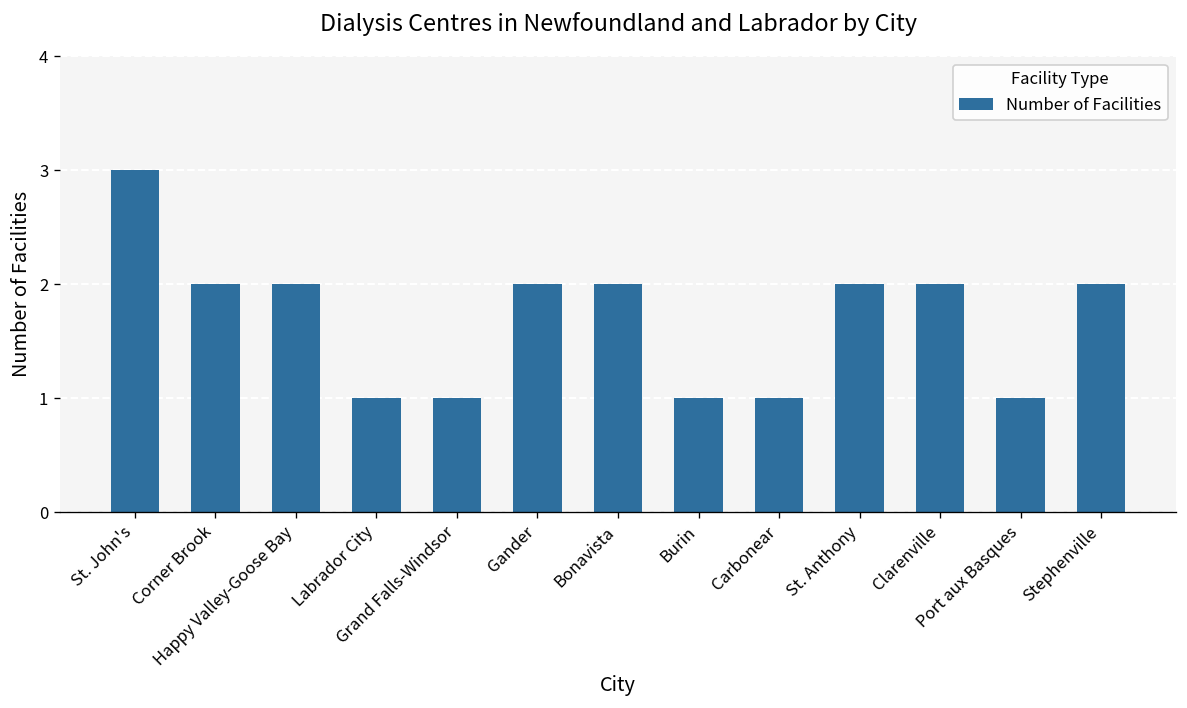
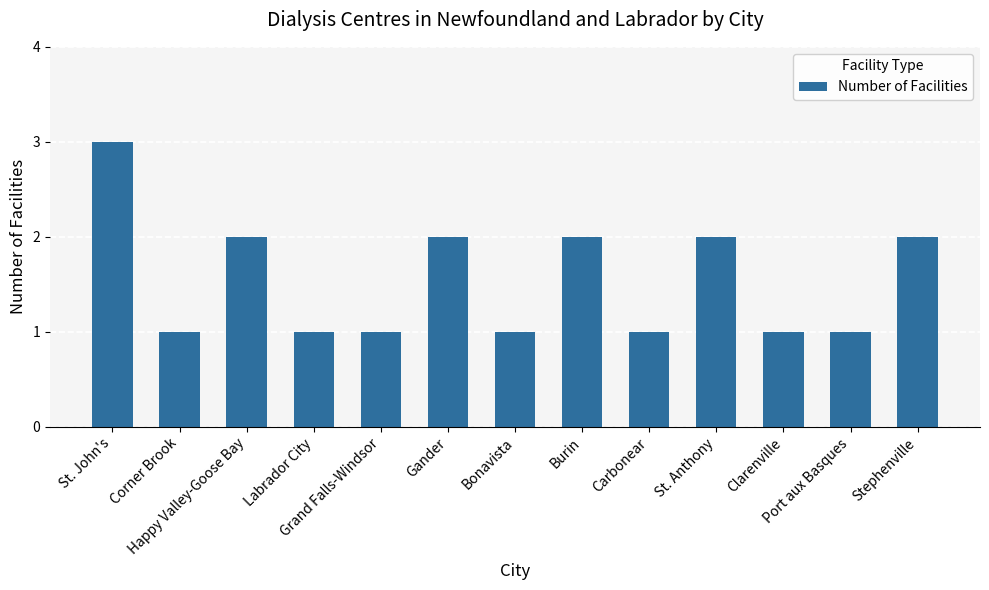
Corner Brook: 2 -> 1
Bonavista: 2 -> 1
Burin: 1 -> 2
Clarenville: 2 -> 1
